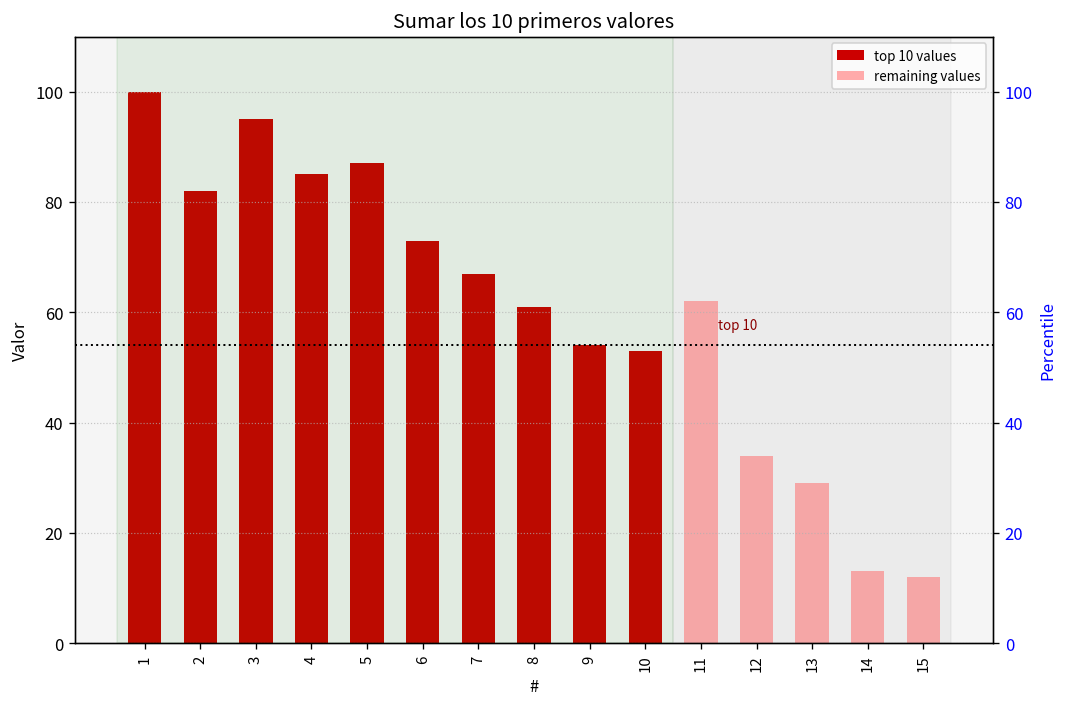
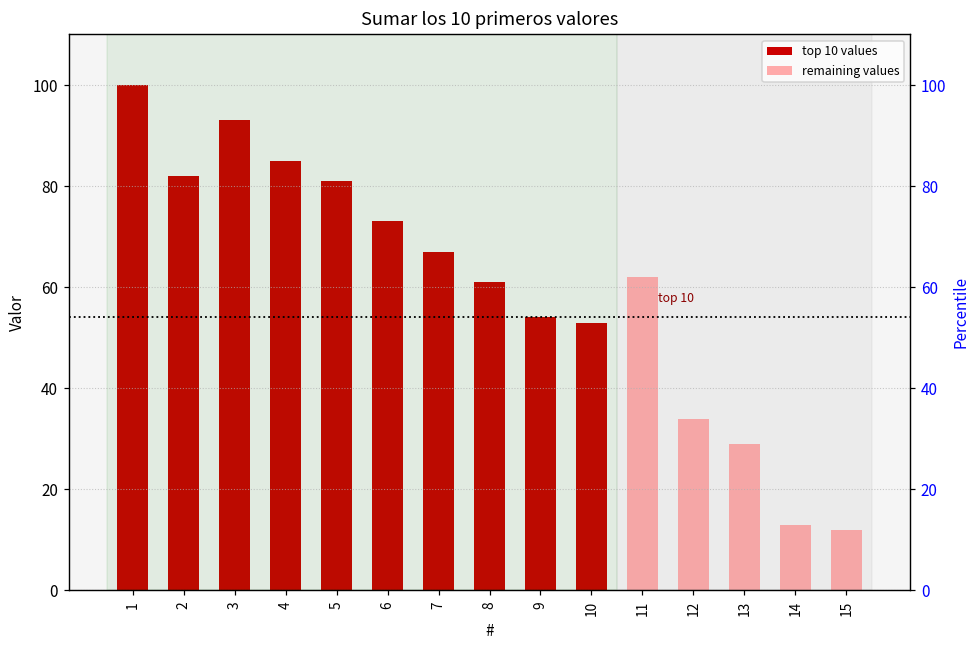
3: 95 -> 93
5: 87 -> 81
